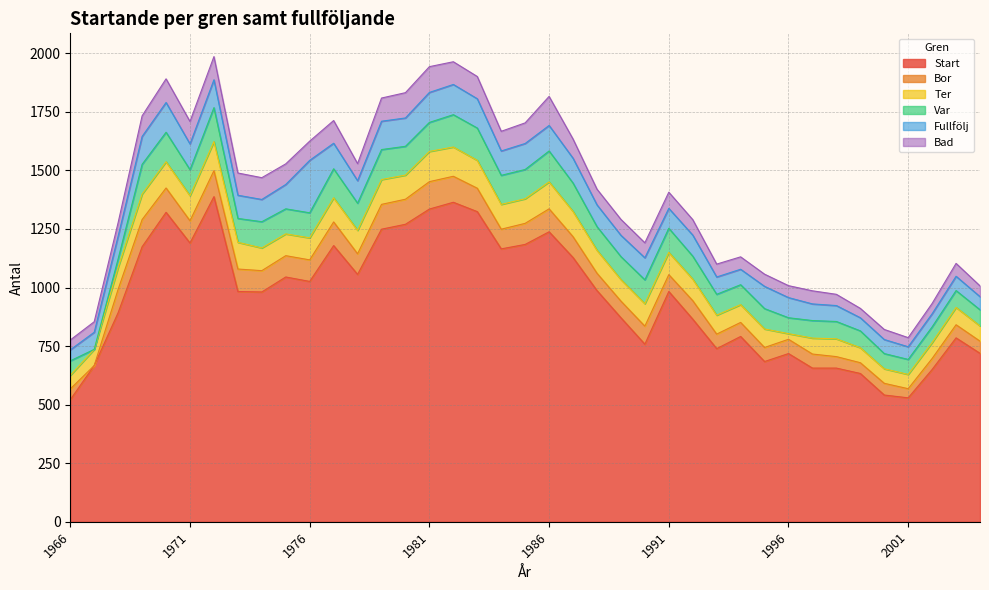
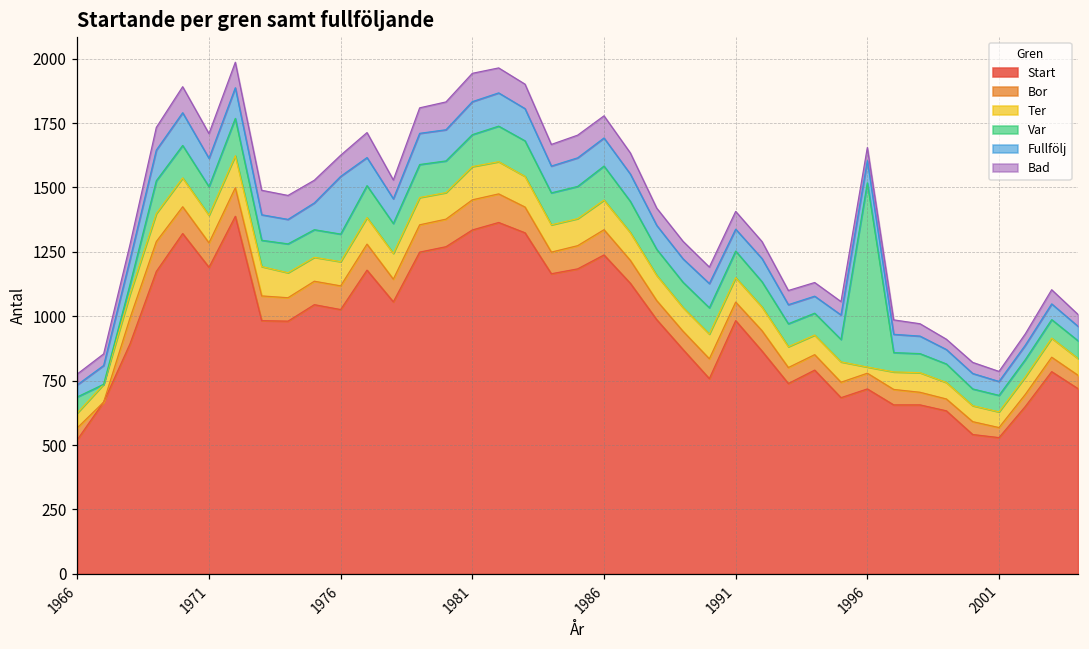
Bad, 1986: 120 -> 90
Var, 1996: 70 -> 720
